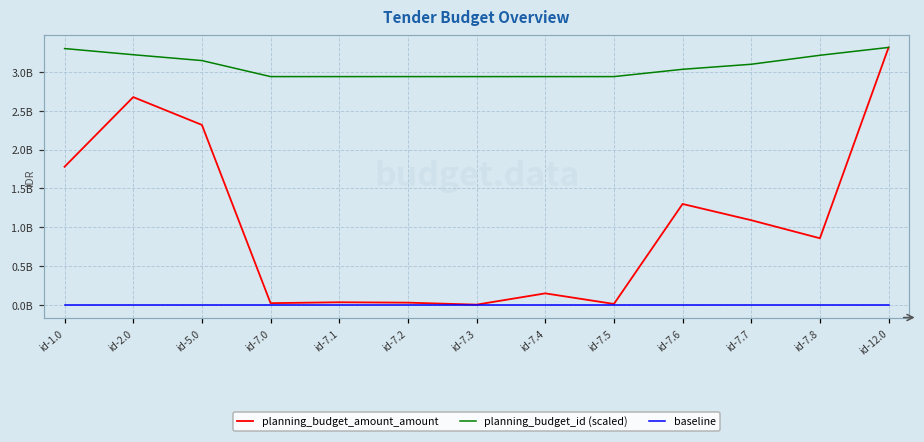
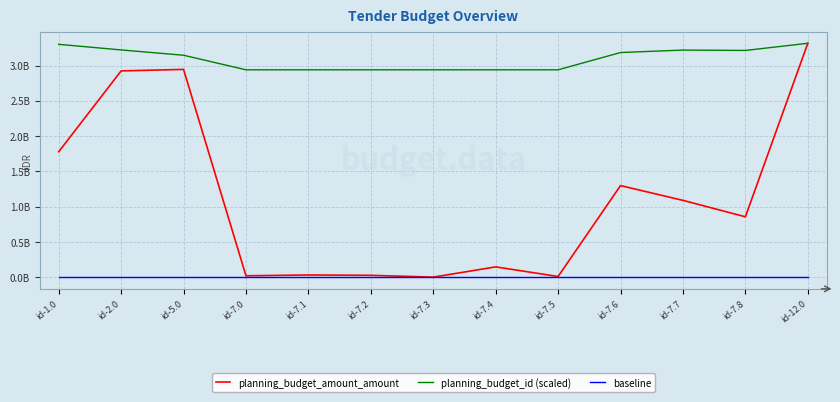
planning_budget_amount_amount, id-2.0: 2700000000 -> 2900000000
planning_budget_amount_amount, id-5.0: 2300000000 -> 2900000000
planning_budget_id (scaled), id-7.6: 3000000000 -> 3200000000
planning_budget_id (scaled), id-7.7: 3100000000 -> 3200000000
